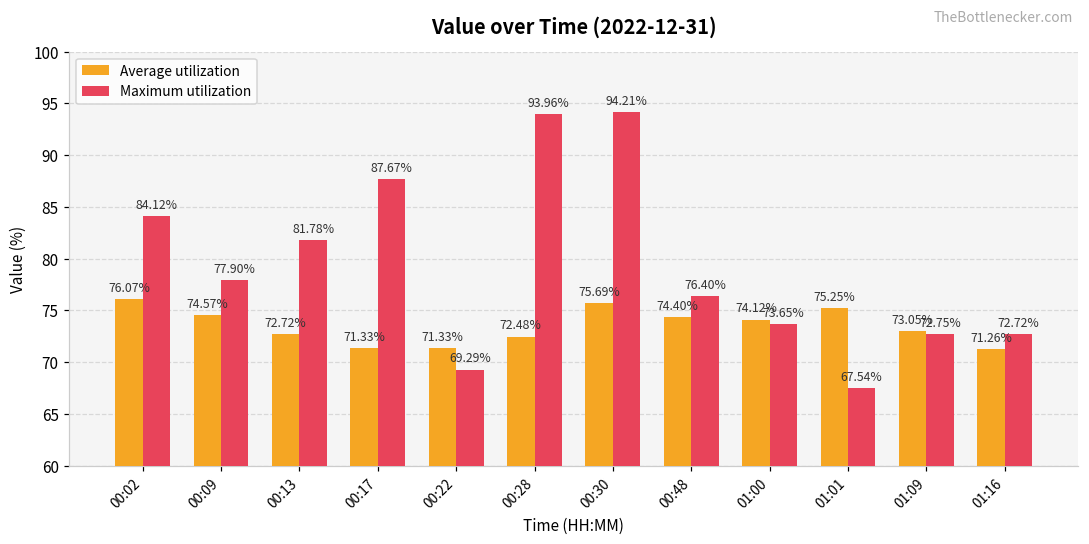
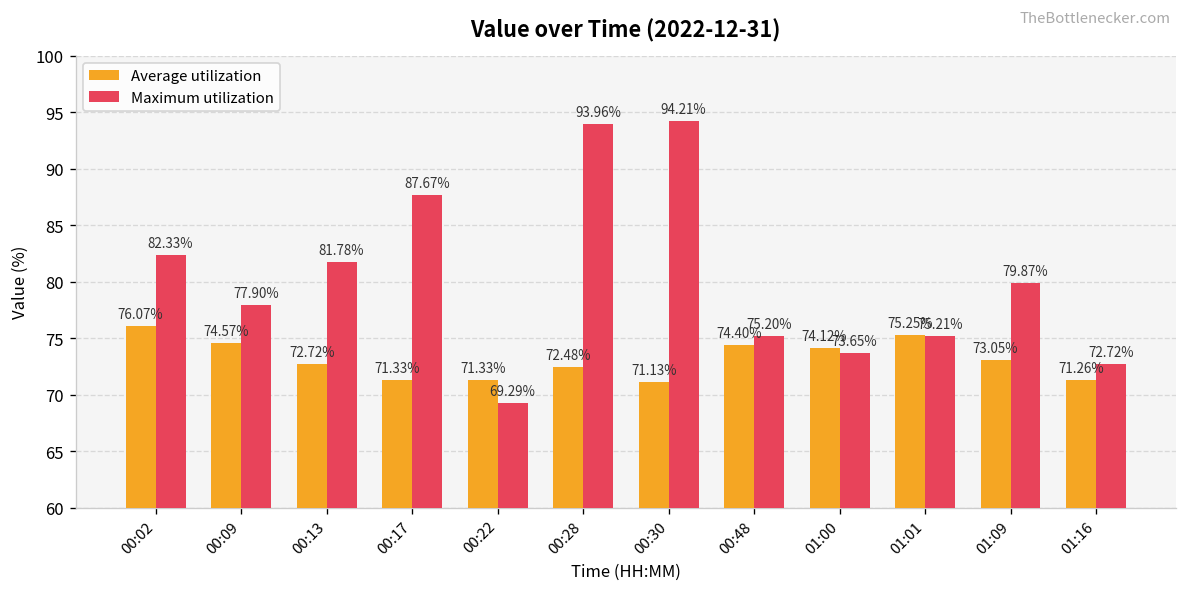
Maximum utilization, 00:02: 84.12% -> 82.33%
Average utilization, 00:30: 75.69% -> 71.13%
Maximum utilization, 00:48: 76.40% -> 75.20%
Maximum utilization, 01:01: 67.54% -> 75.21%
Maximum utilization, 01:09: 72.75% -> 79.87%
